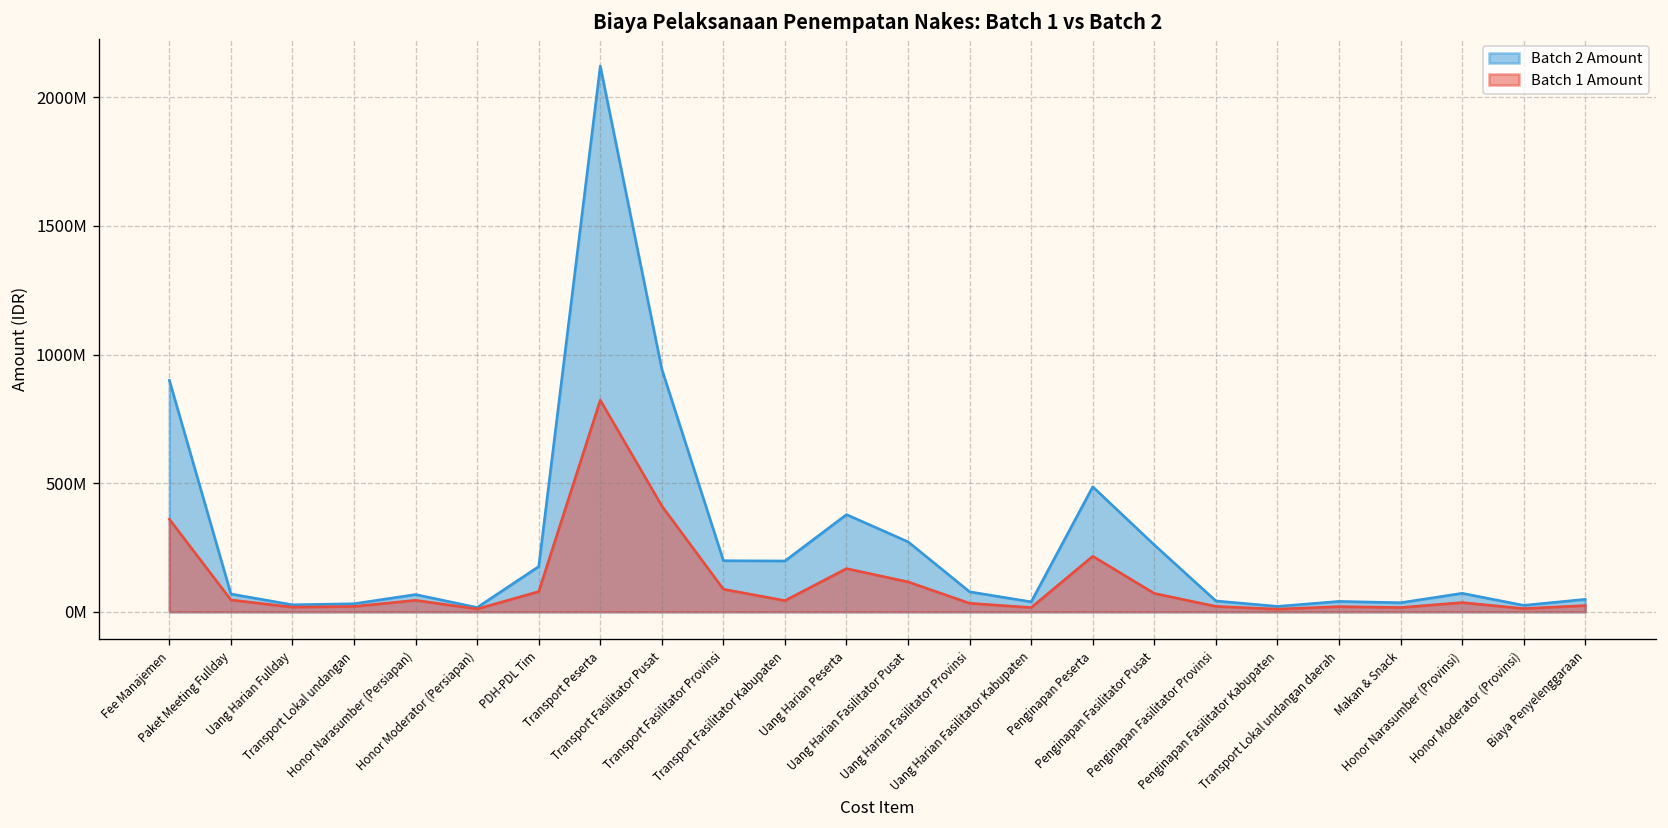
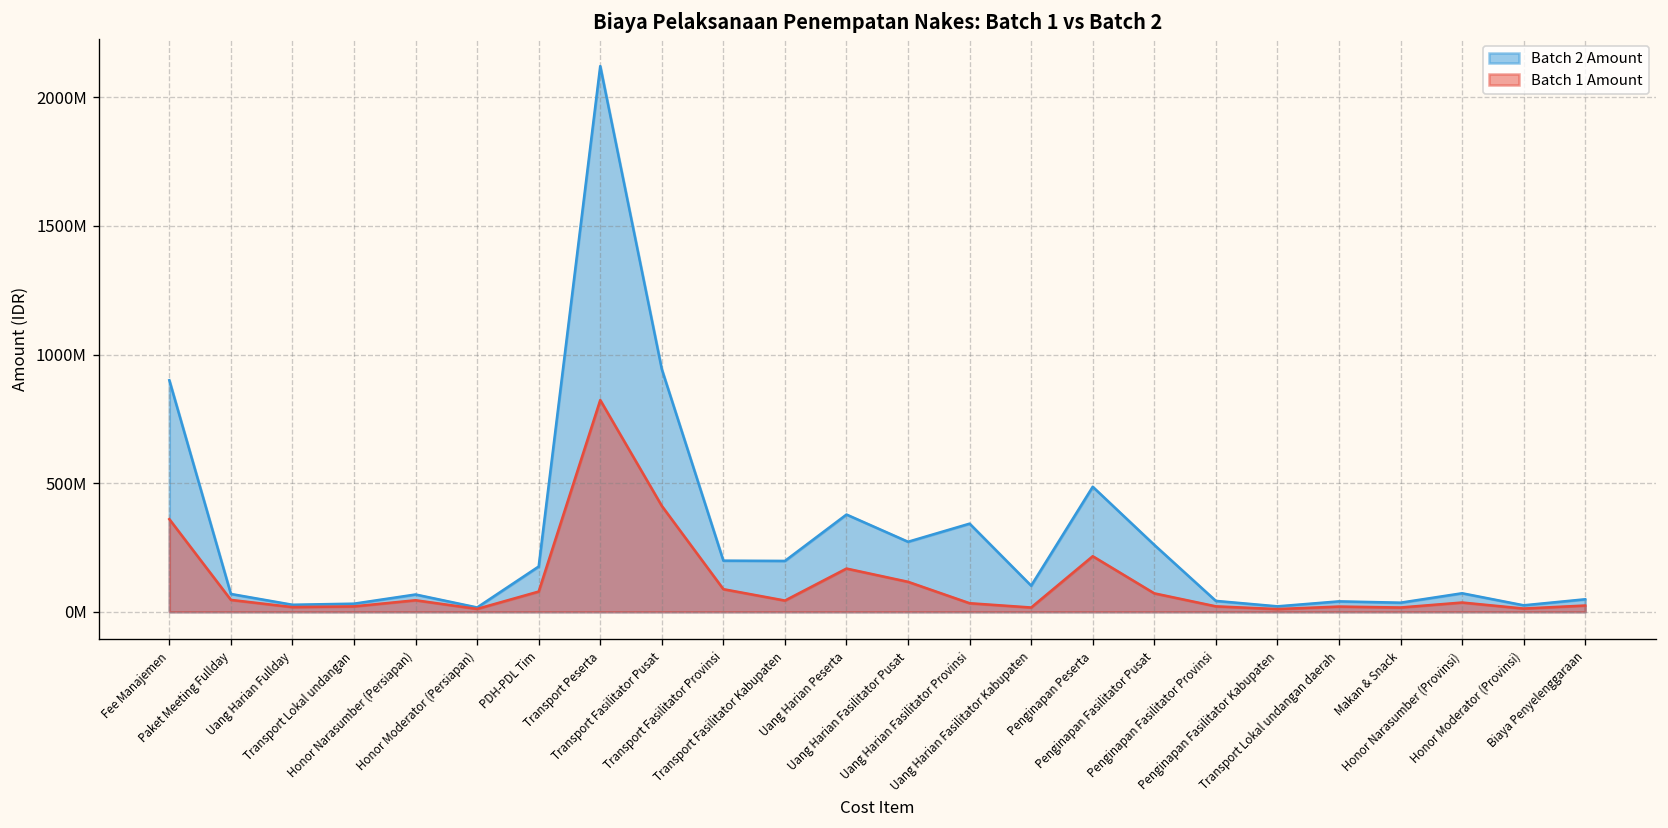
Batch 2 Amount, Uang Harian Fasilitator Provinsi: 80000000 -> 340000000
Batch 2 Amount, Uang Harian Fasilitator Kabupaten: 40000000 -> 100000000
